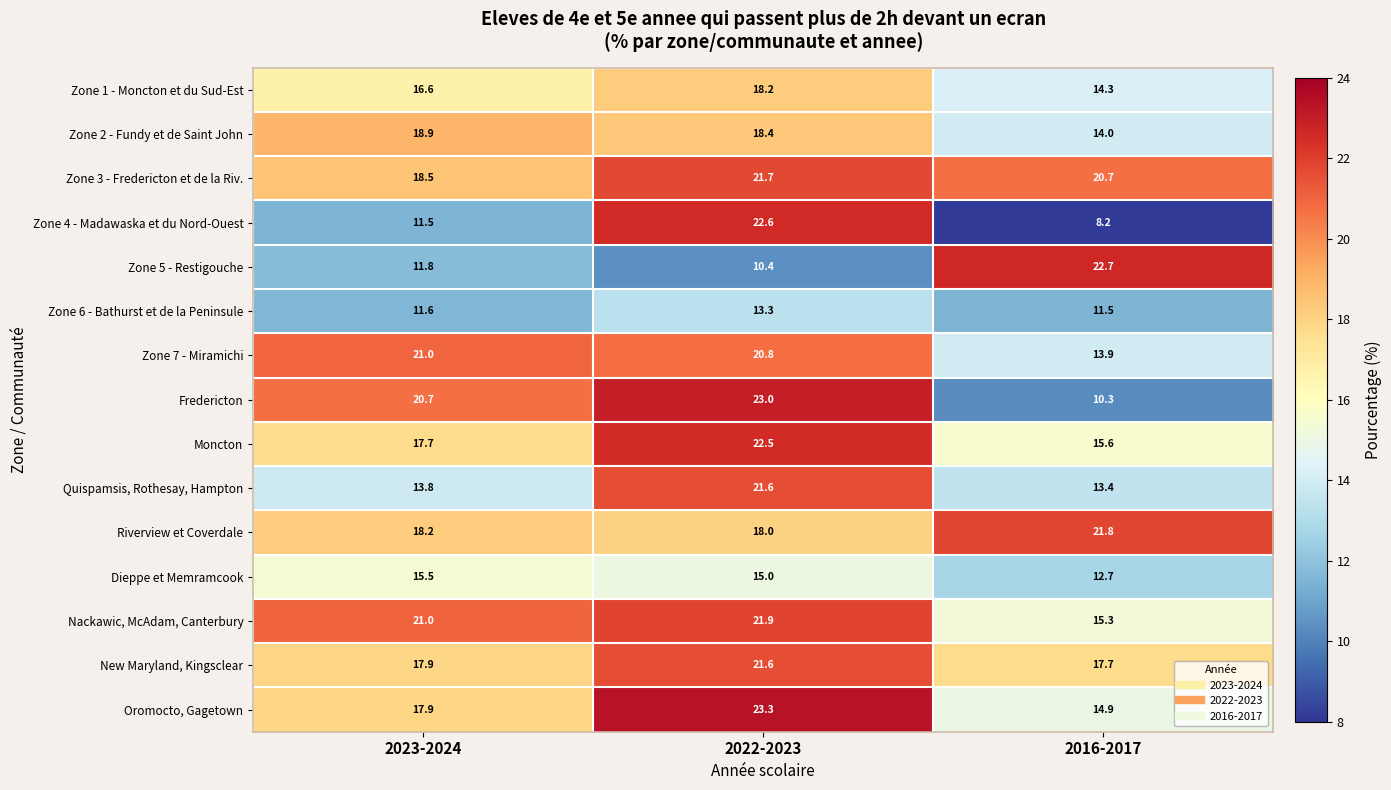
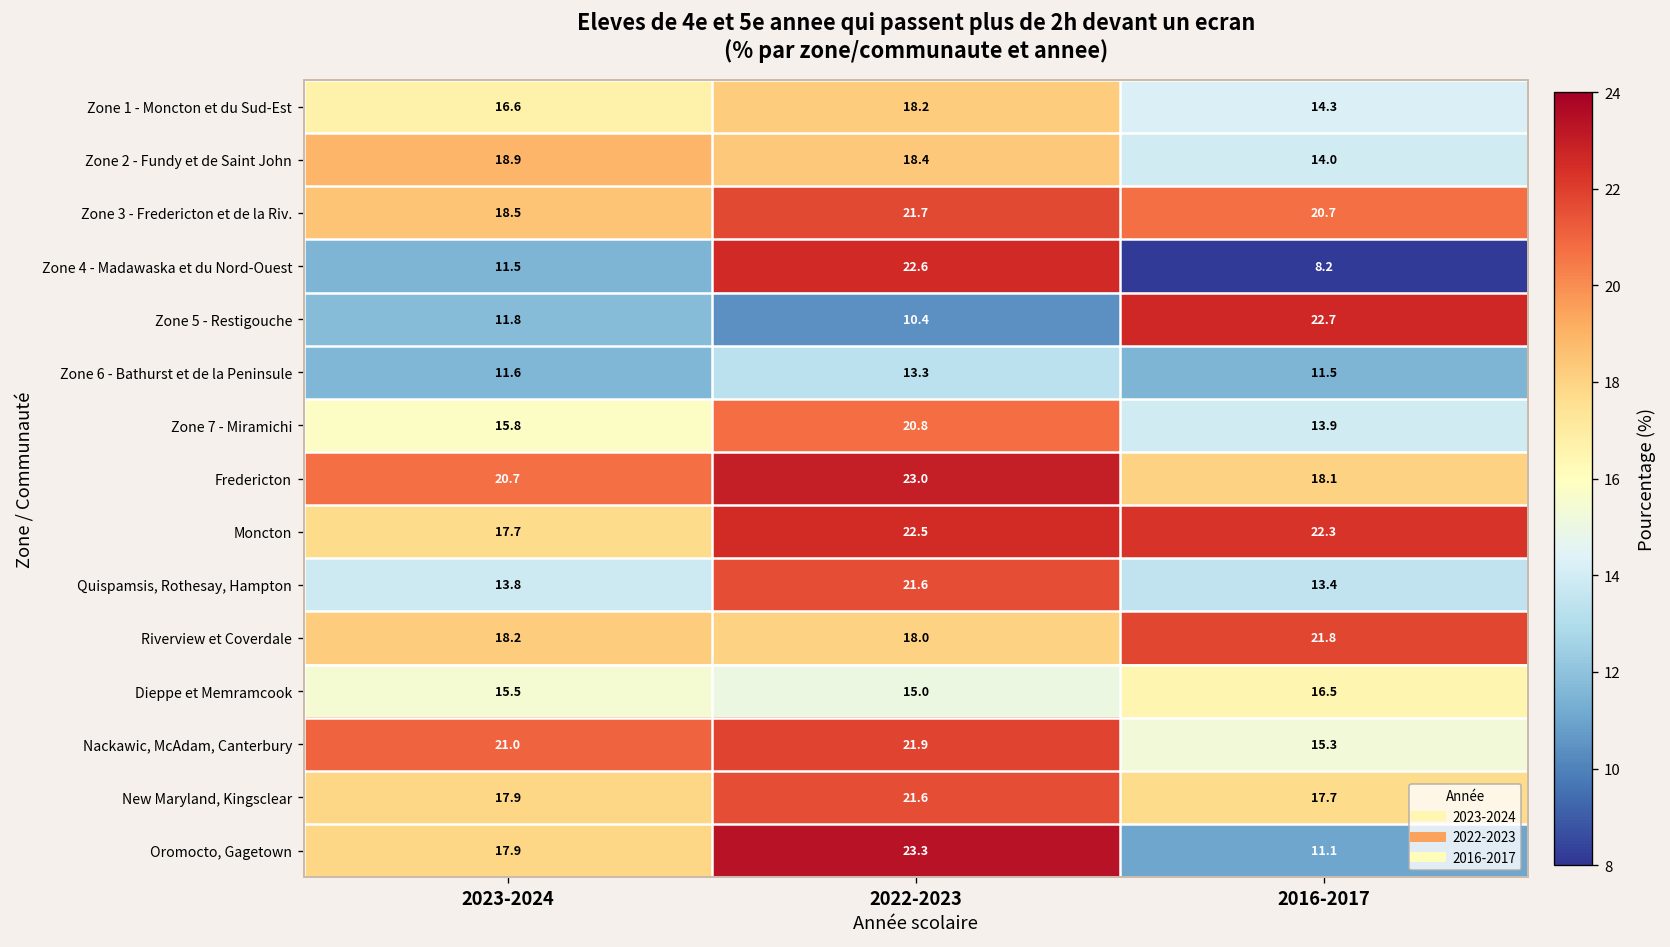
Zone 7 - Miramichi, 2023-2024: 21.0 -> 15.8
Fredericton, 2016-2017: 10.3 -> 18.1
Moncton, 2016-2017: 15.6 -> 22.3
Dieppe et Memramcook, 2016-2017: 12.7 -> 16.5
Oromocto, Gagetown, 2016-2017: 14.9 -> 11.1
